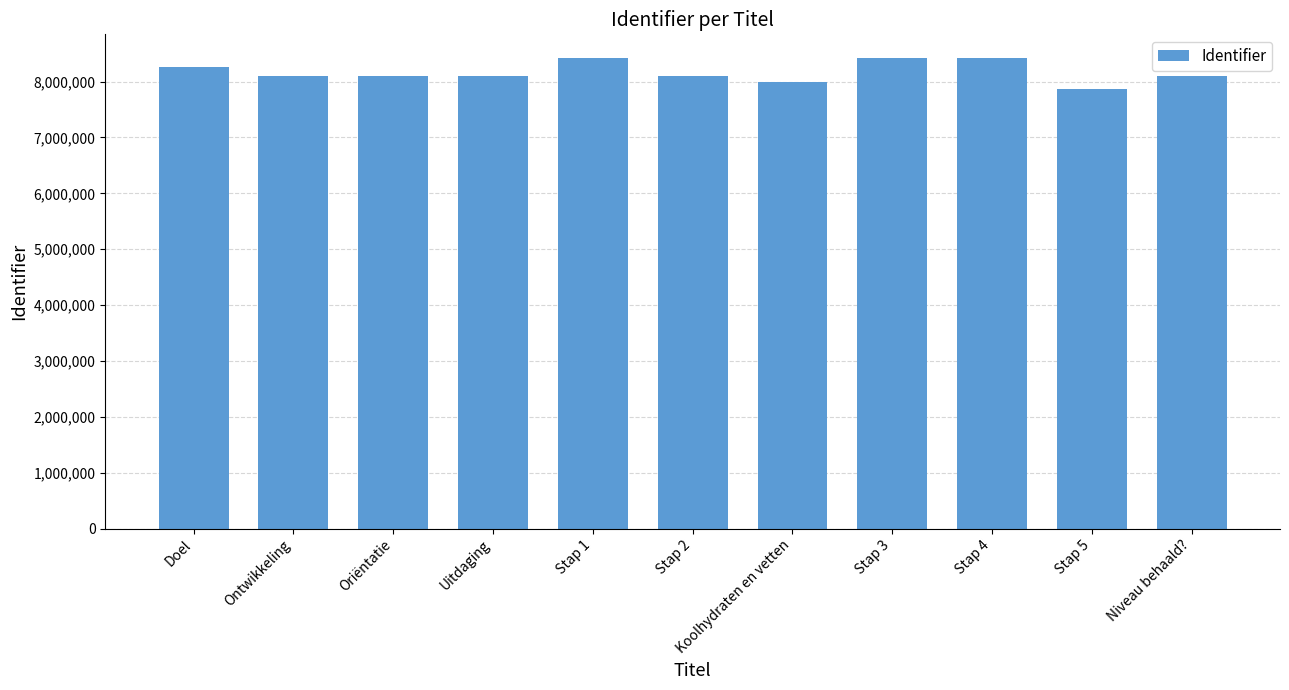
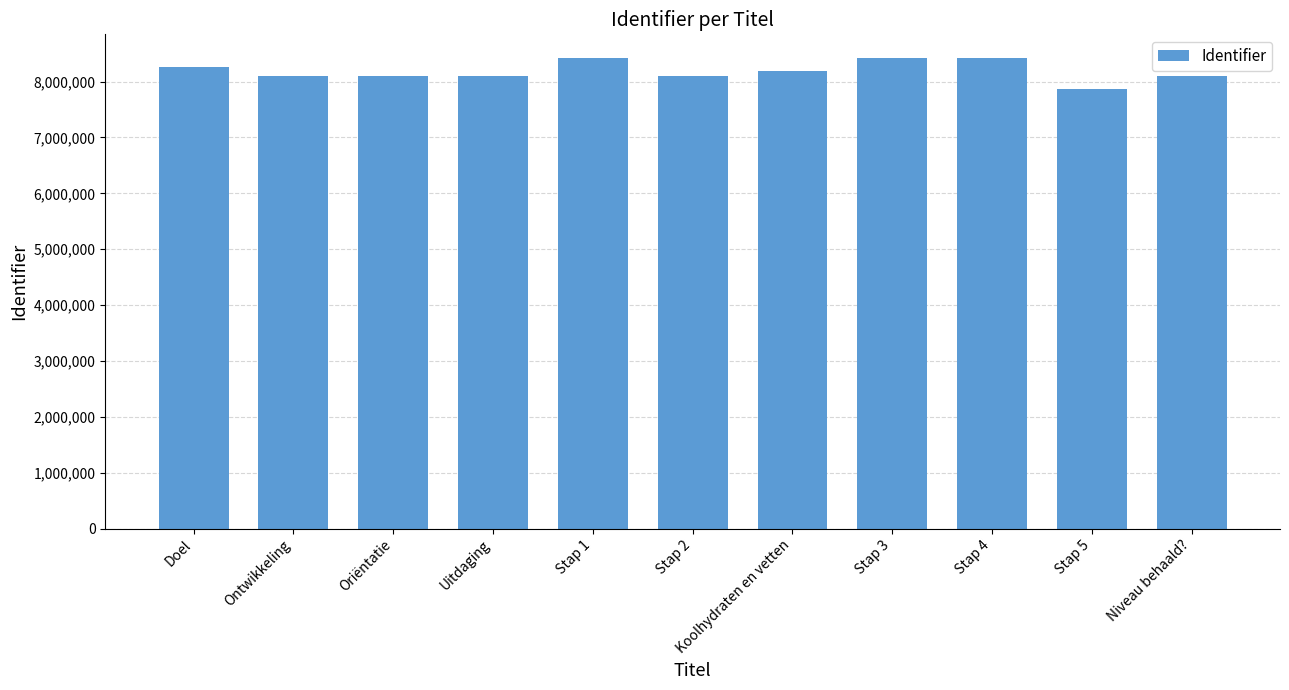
Koolhydraten en vetten: 8,000,000 -> 8,200,000
